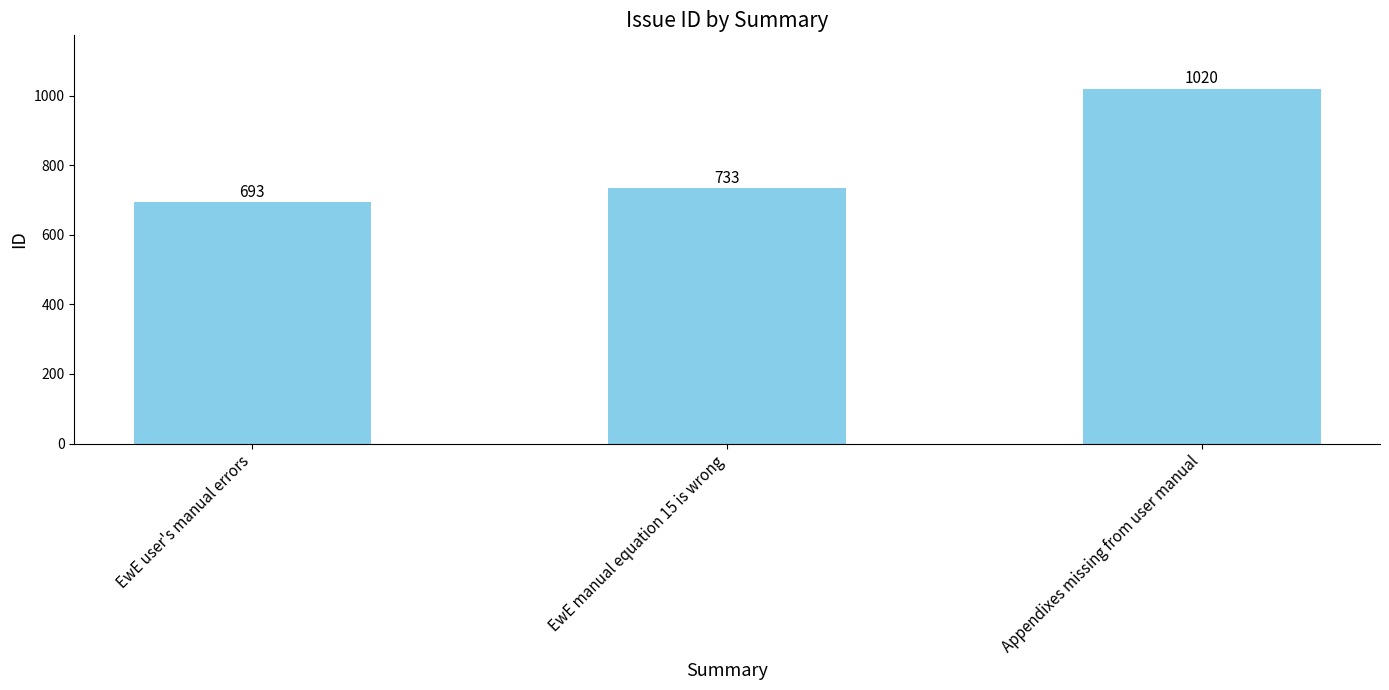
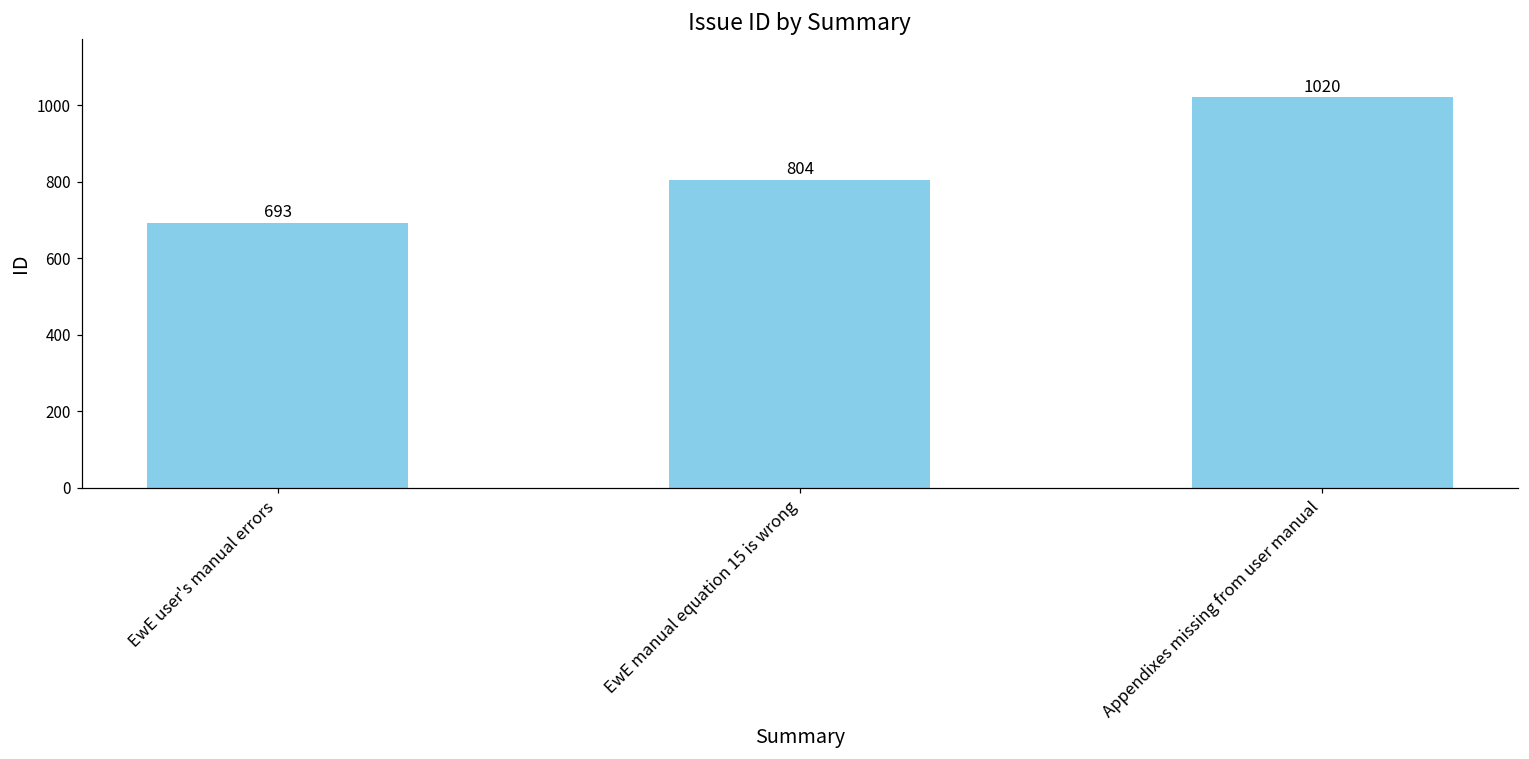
EwE manual equation 15 is wrong: 733 -> 804
